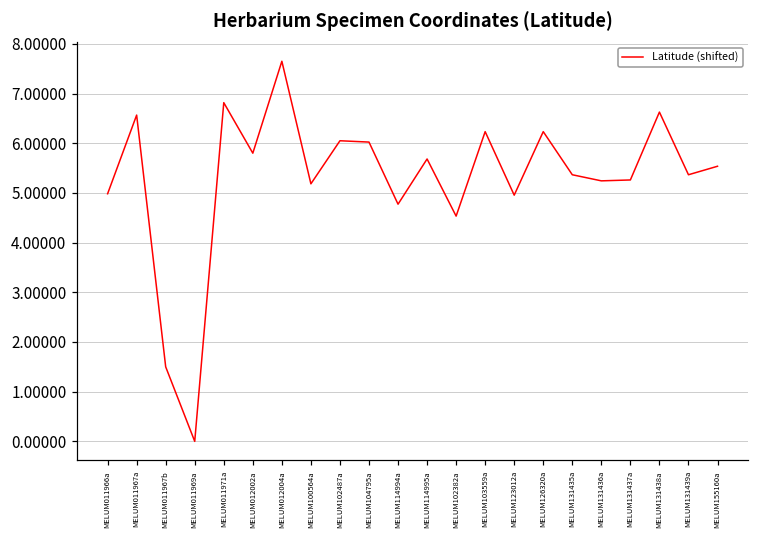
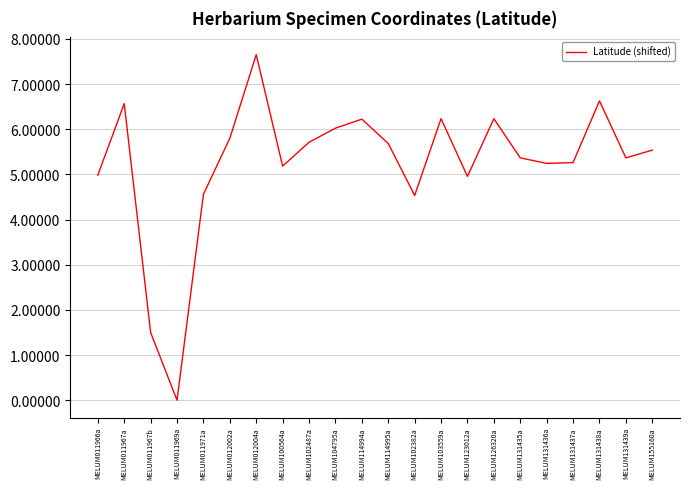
MELUM011971a: 6.8 -> 4.6
MELUM102487a: 6.1 -> 5.7
MELUM114994a: 4.8 -> 6.2
